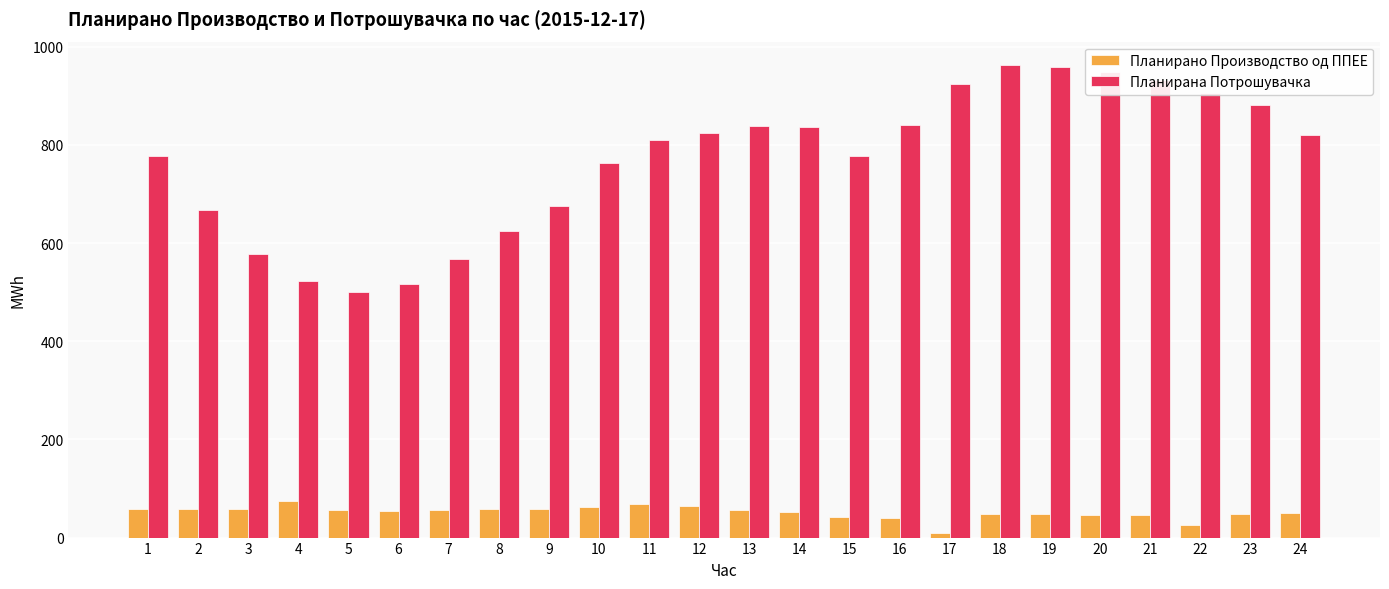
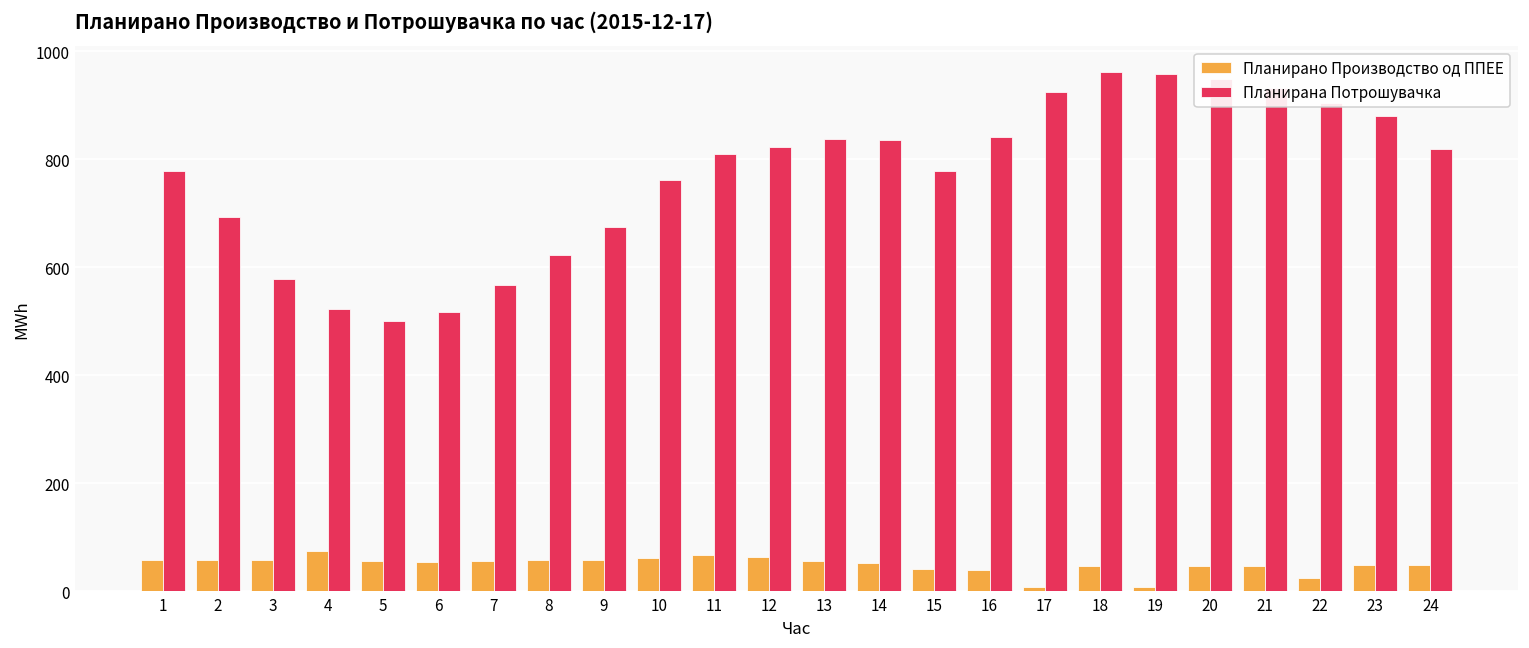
Планирана Потрошувачка, 2: 670 -> 690
Планирано Производство од ППЕЕ, 19: 50 -> 10
